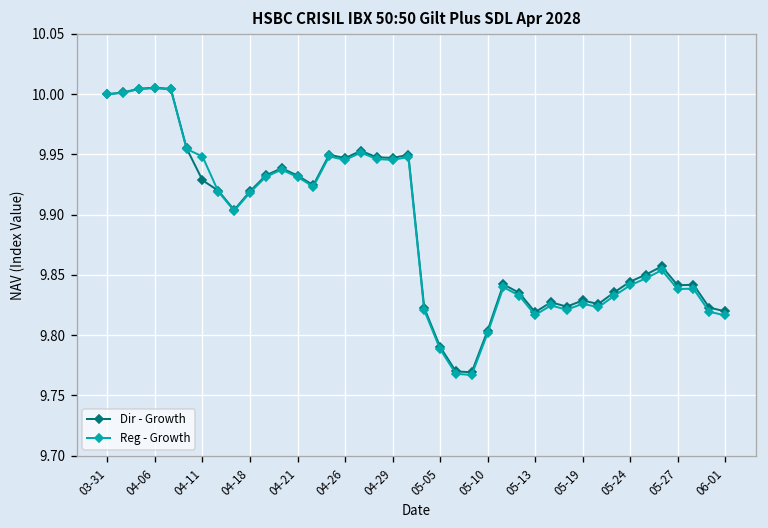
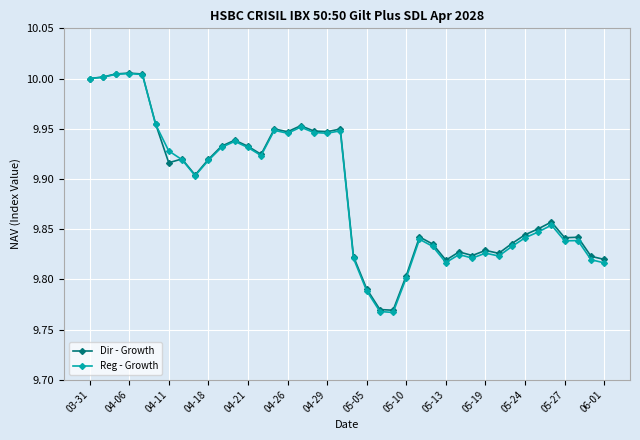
Dir - Growth, 04-11: 9.929 -> 9.916
Reg - Growth, 04-11: 9.948 -> 9.928
